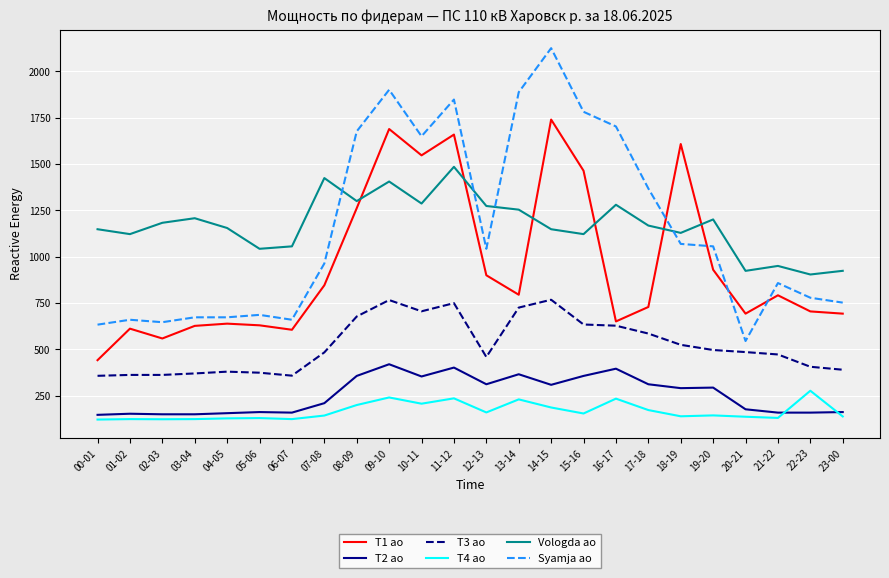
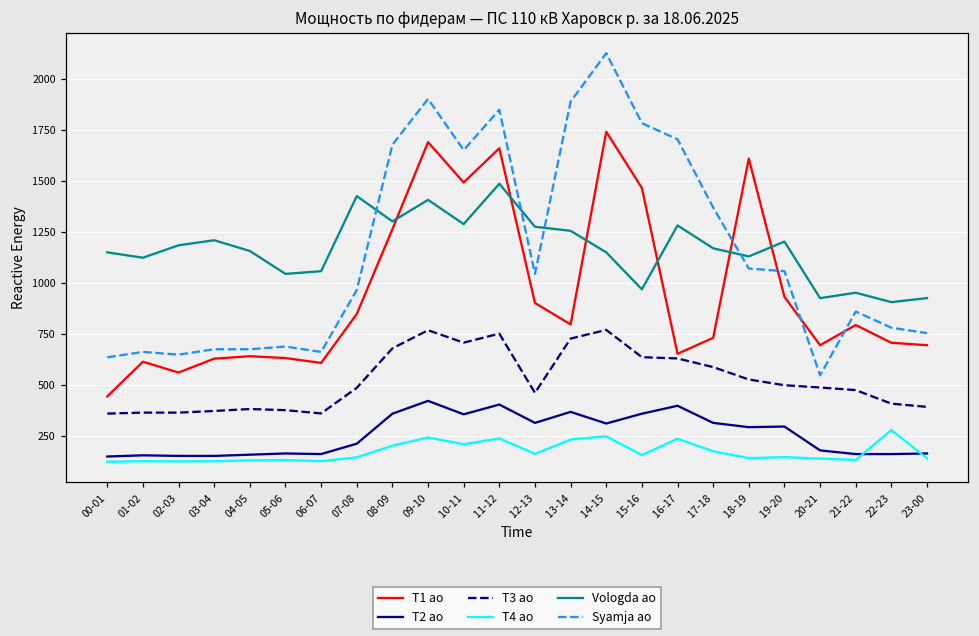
T1 ao, 10-11: 1550 -> 1490
T4 ao, 14-15: 190 -> 250
Vologda ao, 15-16: 1120 -> 970
